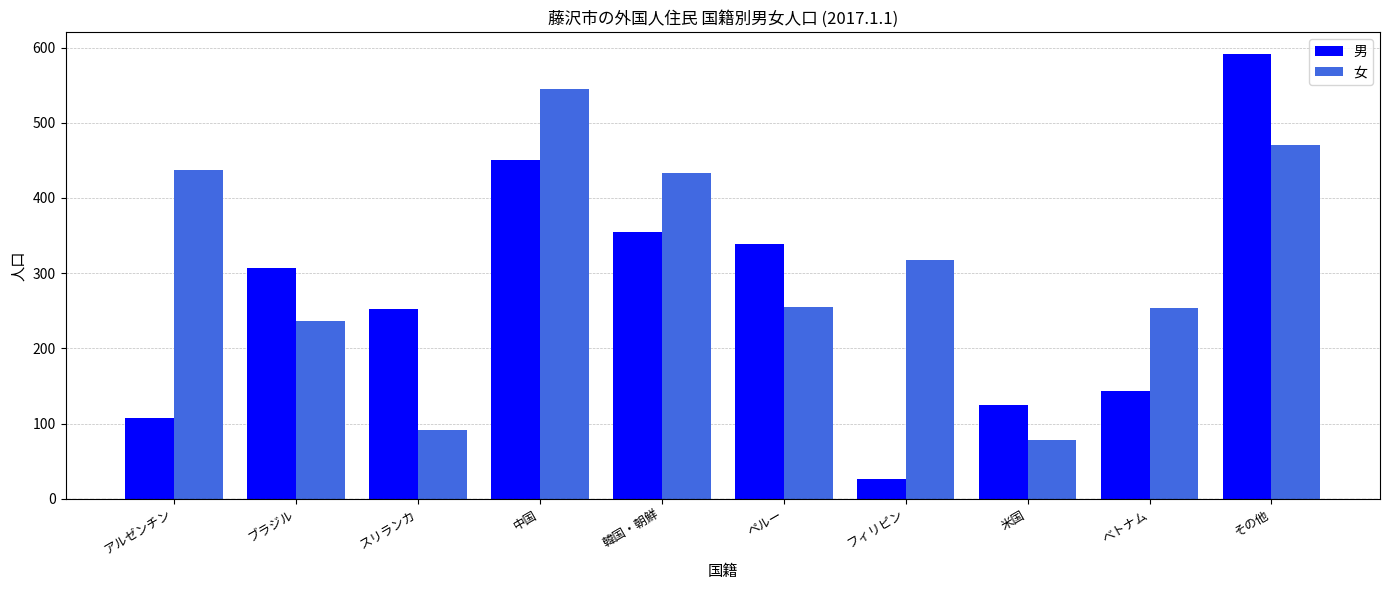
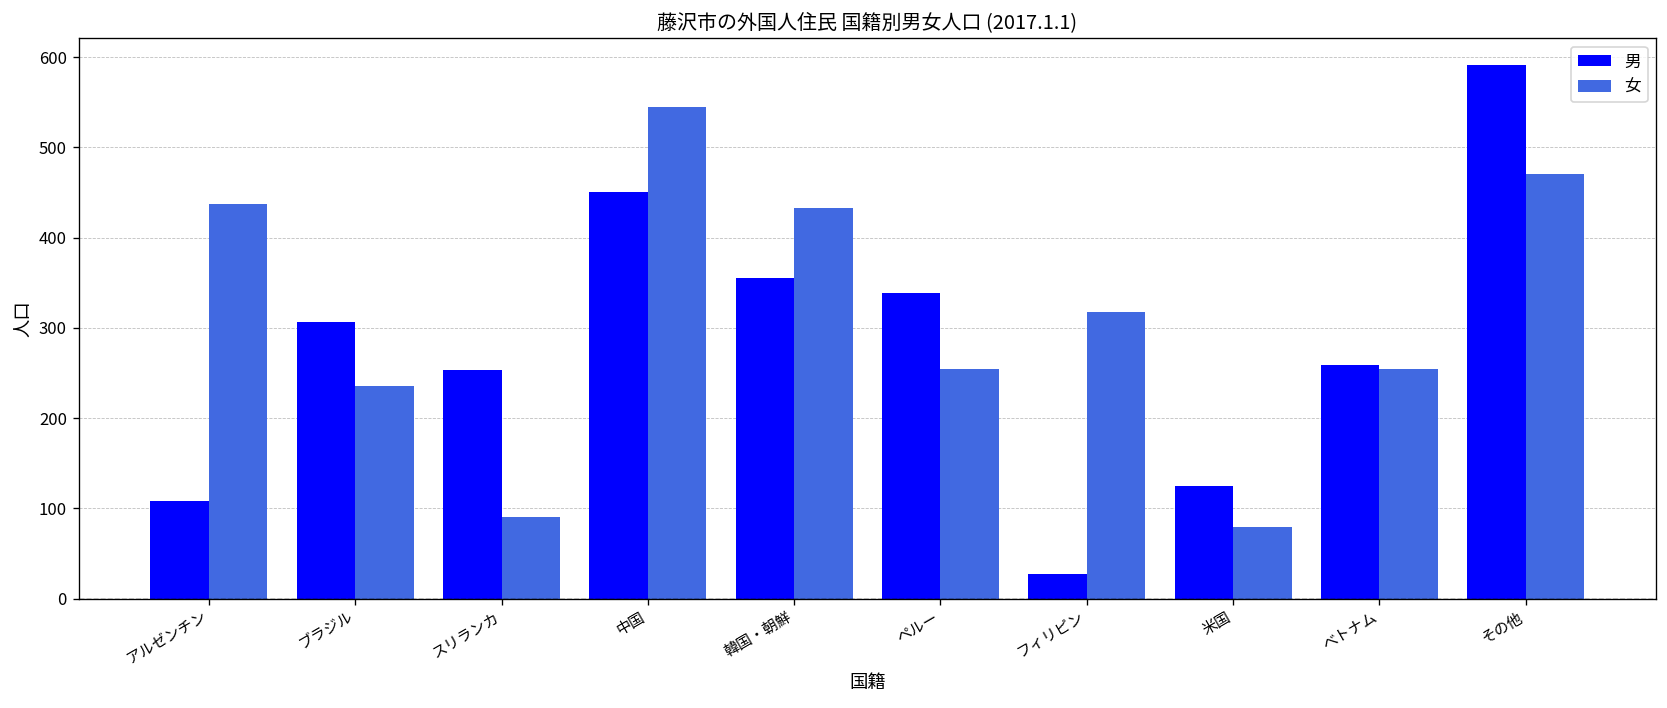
男, べトナム: 140 -> 260
